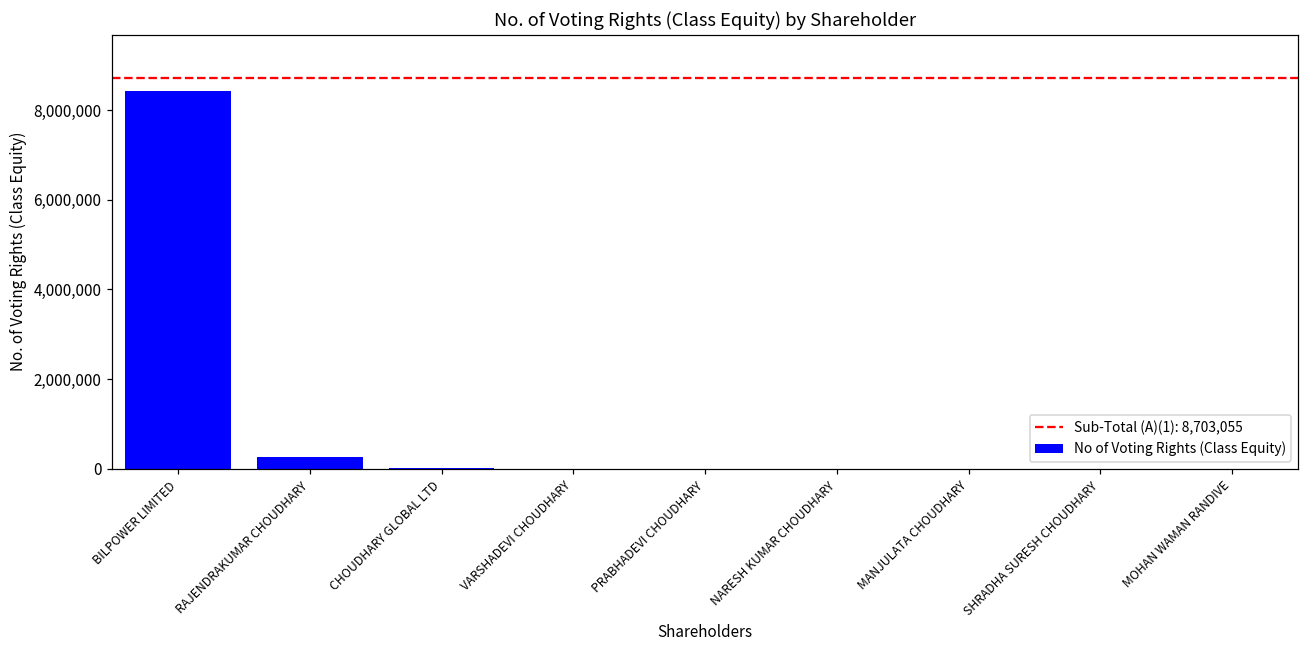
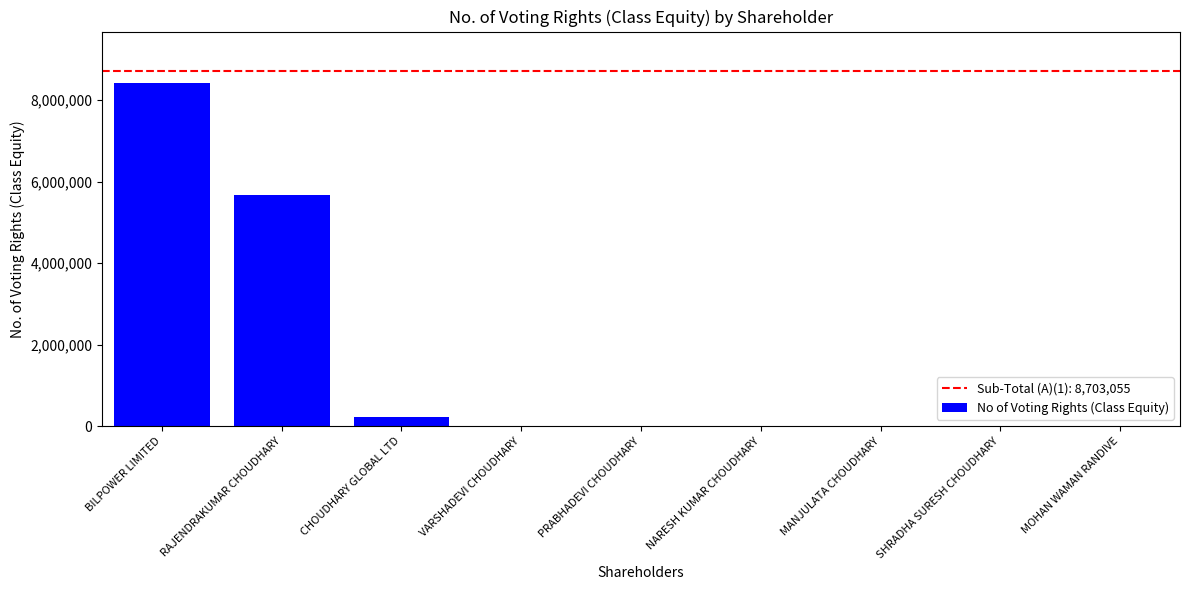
RAJENDRAKUMAR CHOUDHARY: 300,000 -> 5,700,000
CHOUDHARY GLOBAL LTD: 0 -> 200,000
